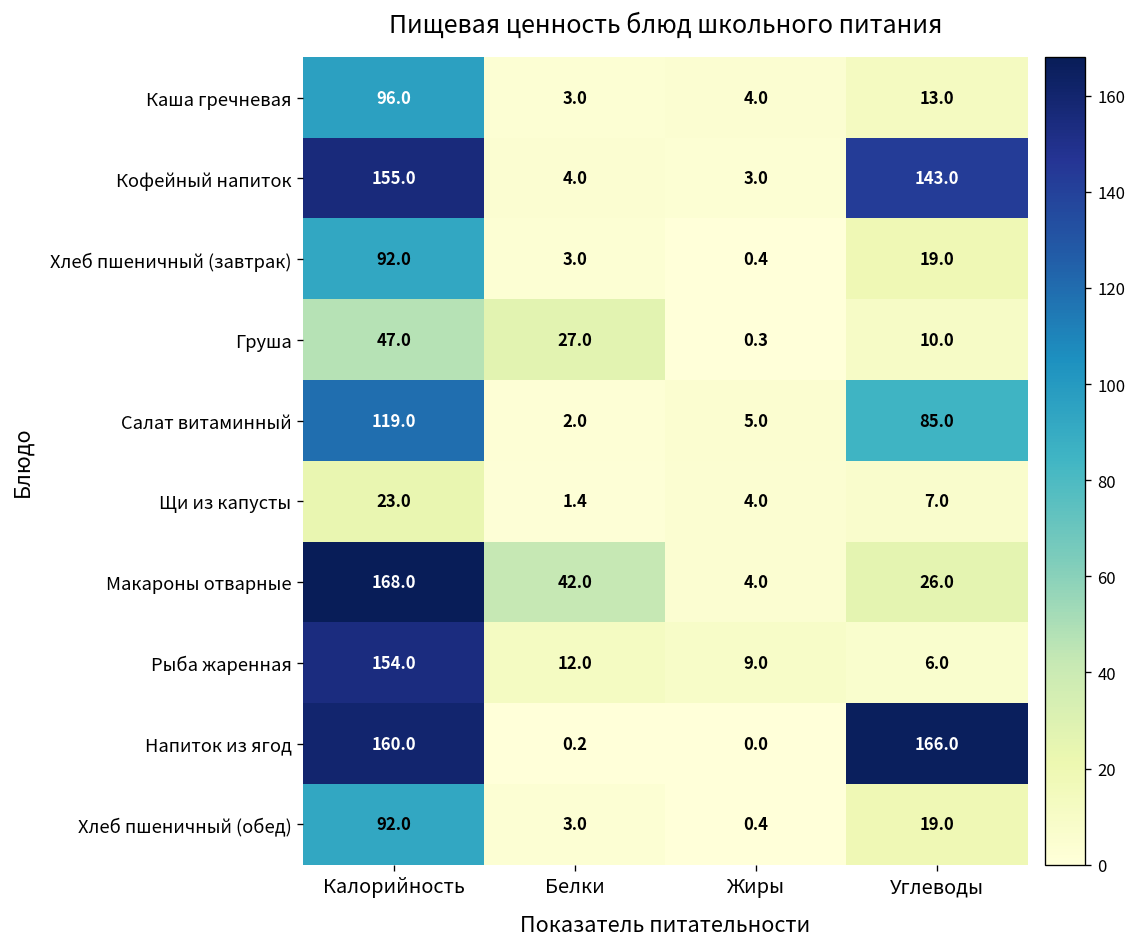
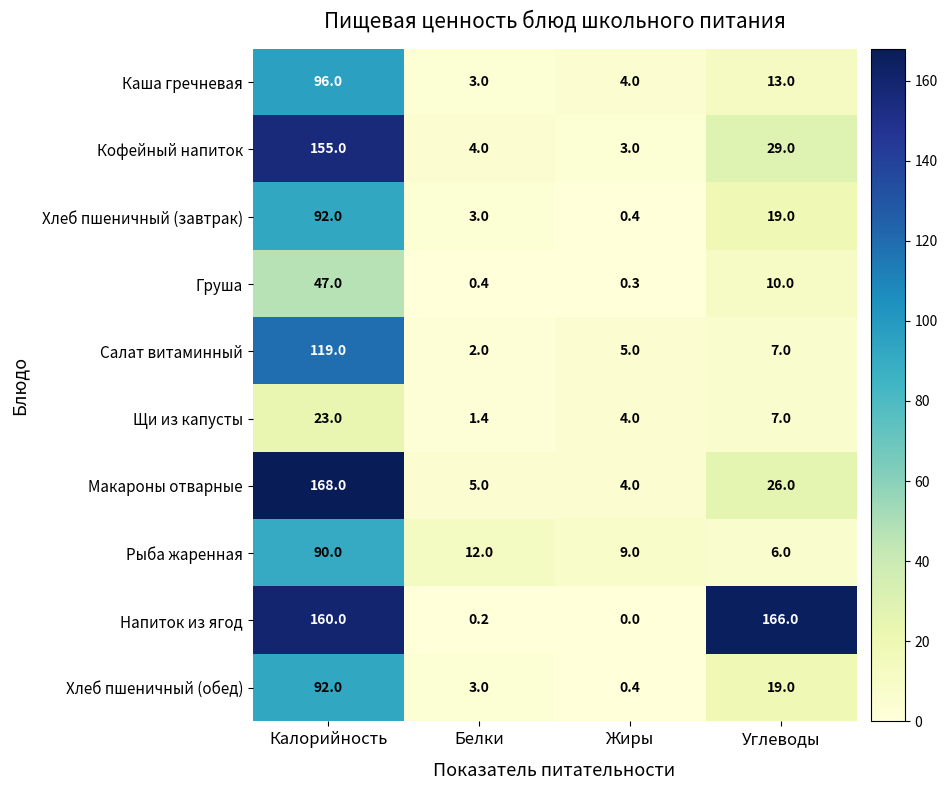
Кофейный напиток, Углеводы: 143.0 -> 29.0
Груша, Белки: 27.0 -> 0.4
Салат витаминный, Углеводы: 85.0 -> 7.0
Макароны отварные, Белки: 42.0 -> 5.0
Рыба жаренная, Калорийность: 154.0 -> 90.0
